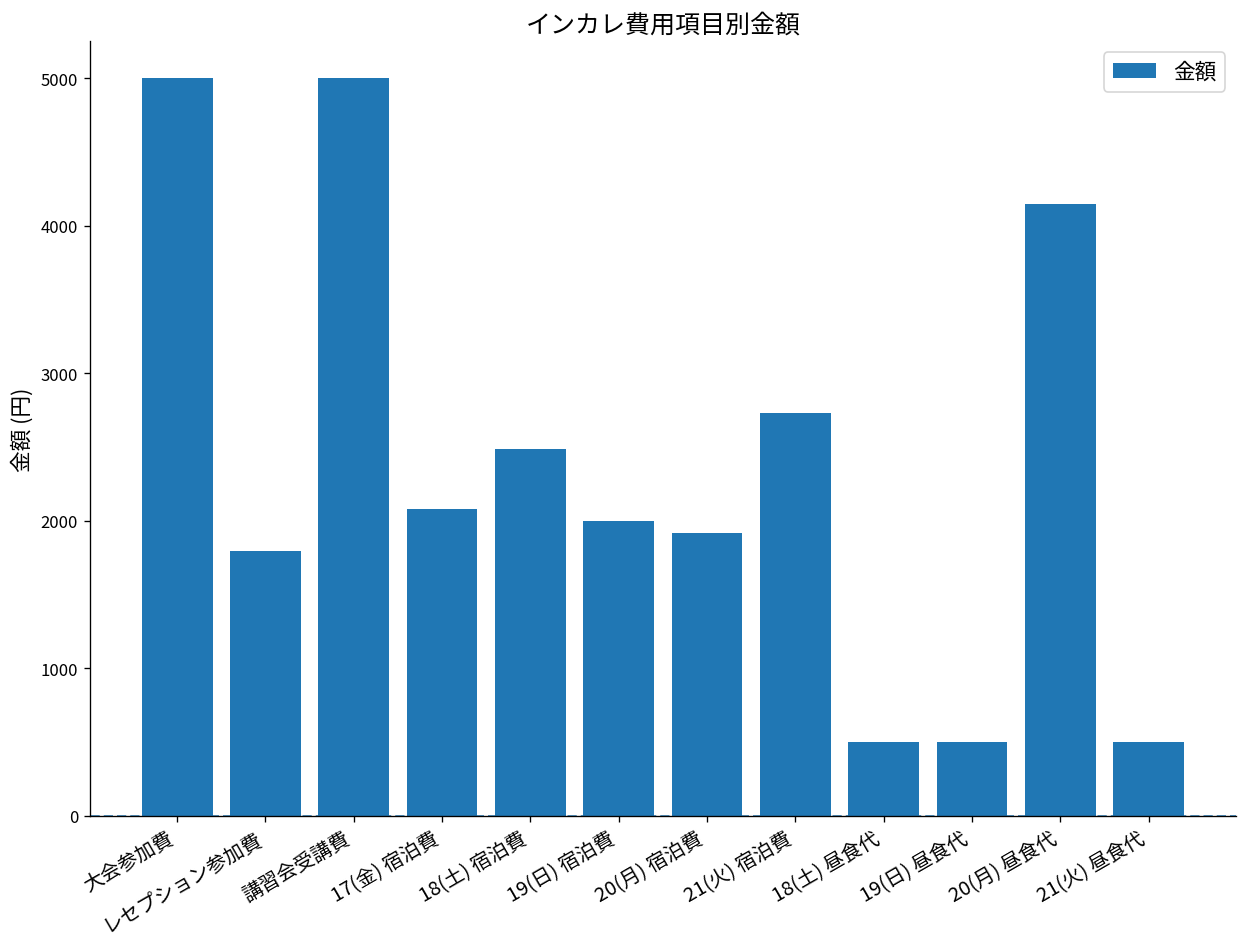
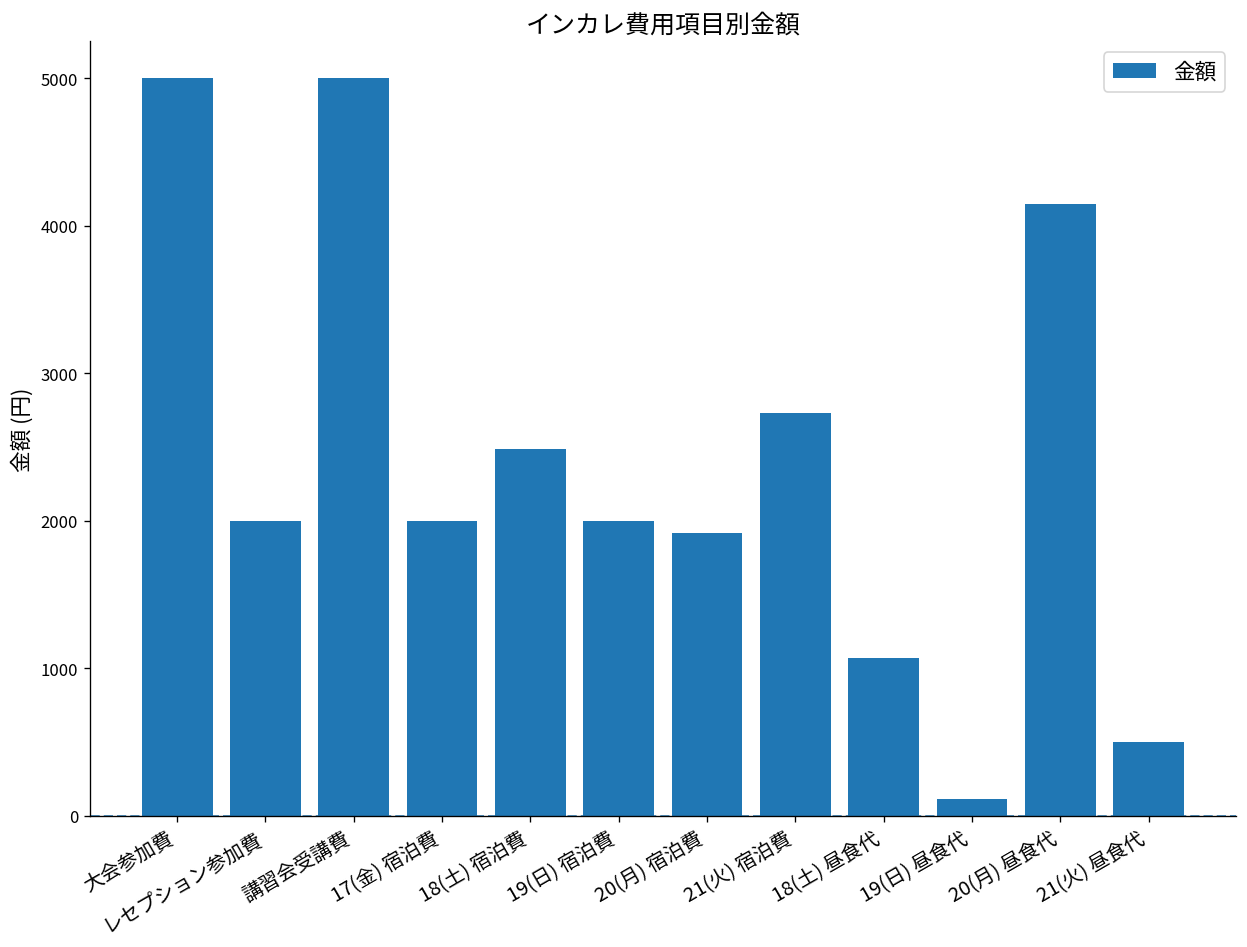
レセプション参加費: 1790 -> 2000
17(金) 宿泊費: 2080 -> 2000
18(土) 昼食代: 500 -> 1070
19(日) 昼食代: 500 -> 110
